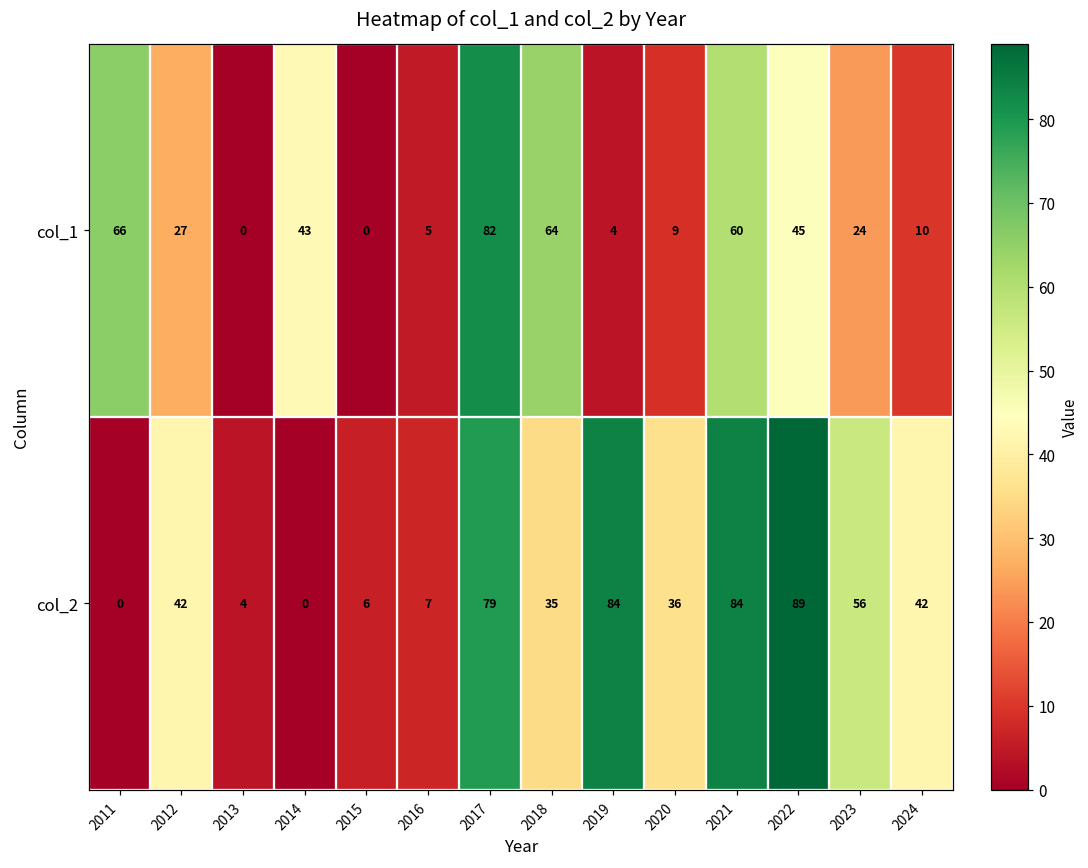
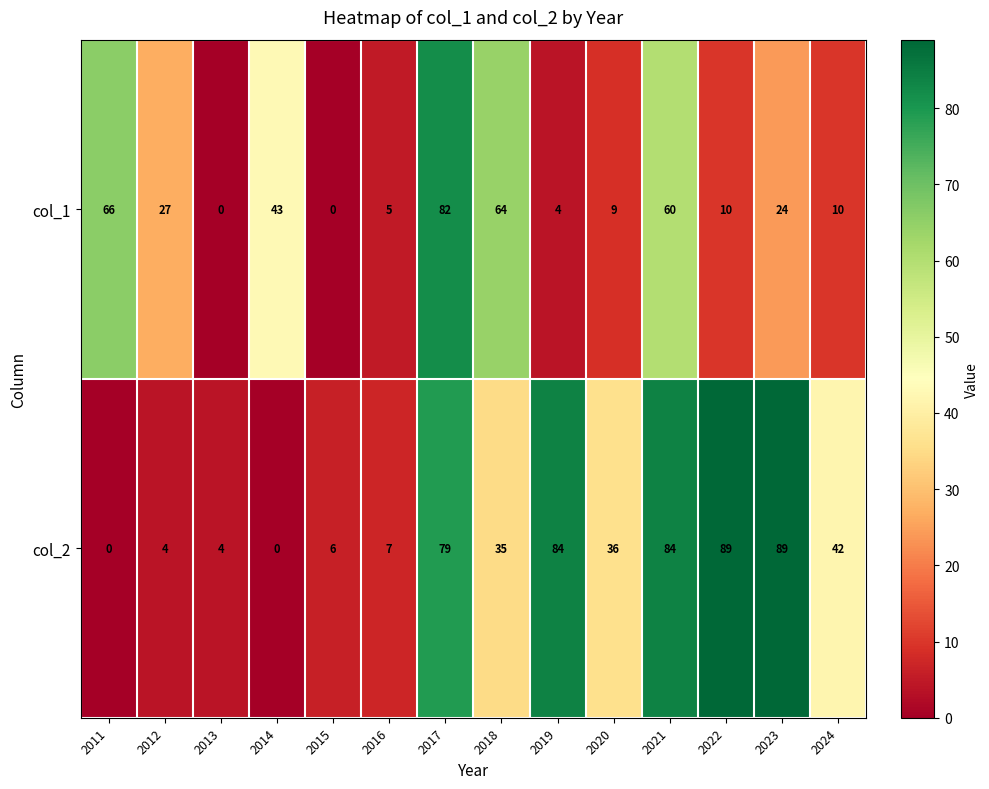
col_1, 2022: 45 -> 10
col_2, 2012: 42 -> 4
col_2, 2023: 56 -> 89
